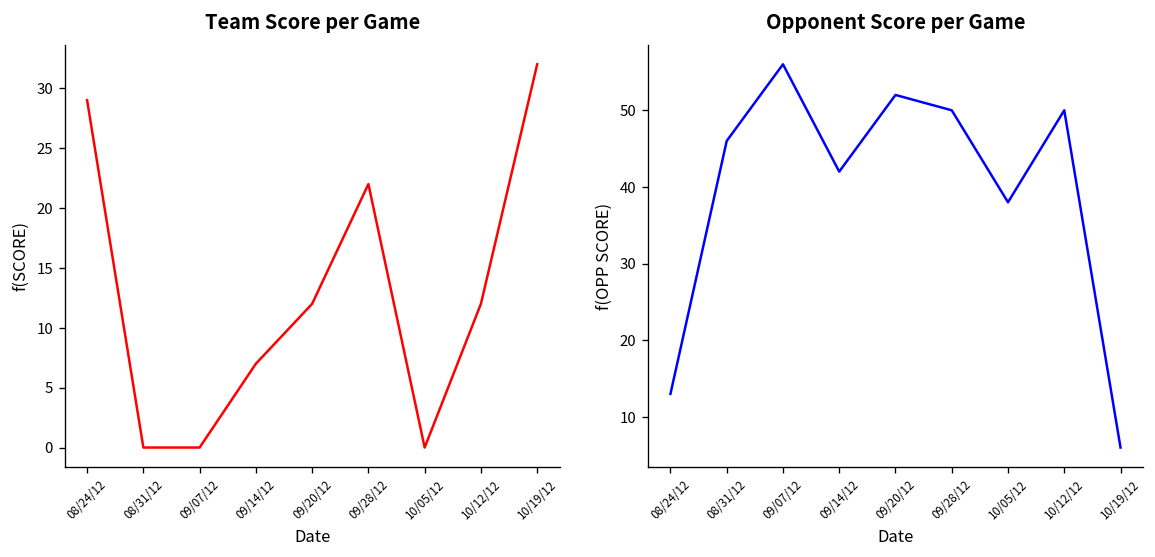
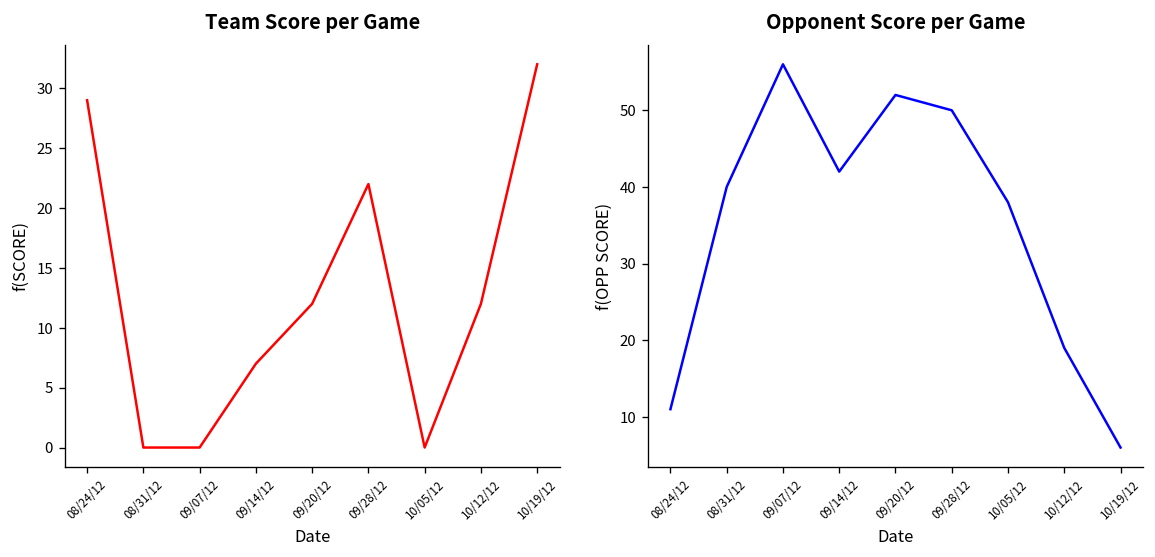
Opponent Score per Game, 08/24/12: 13 -> 11
Opponent Score per Game, 08/31/12: 46 -> 40
Opponent Score per Game, 10/12/12: 50 -> 19
